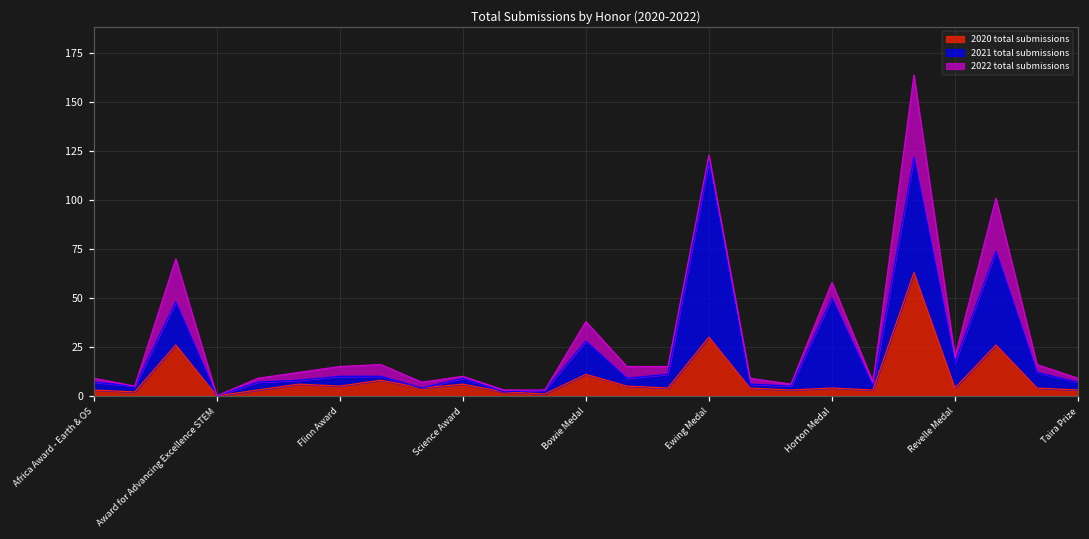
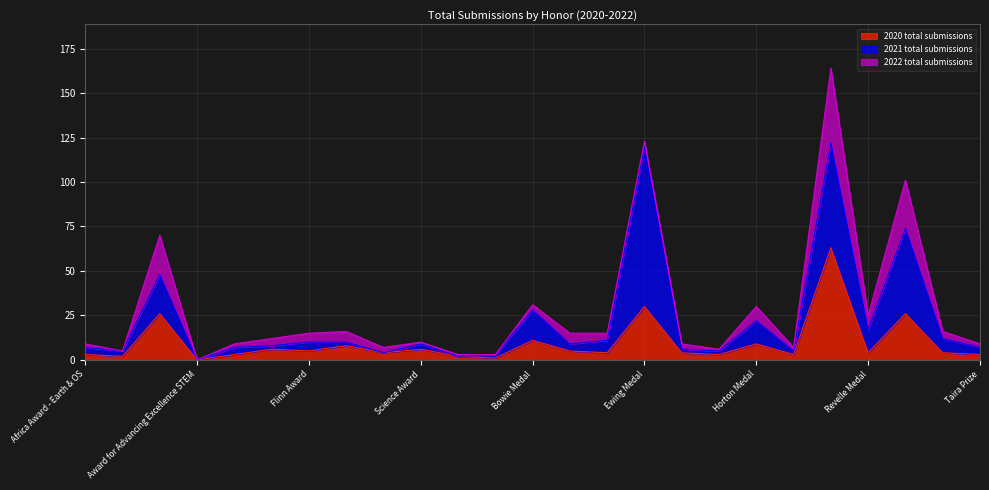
2022 total submissions, Bowie Medal: 10 -> 3
2020 total submissions, Horton Medal: 4 -> 9
2021 total submissions, Horton Medal: 46 -> 13
2022 total submissions, Revelle Medal: 3 -> 8
